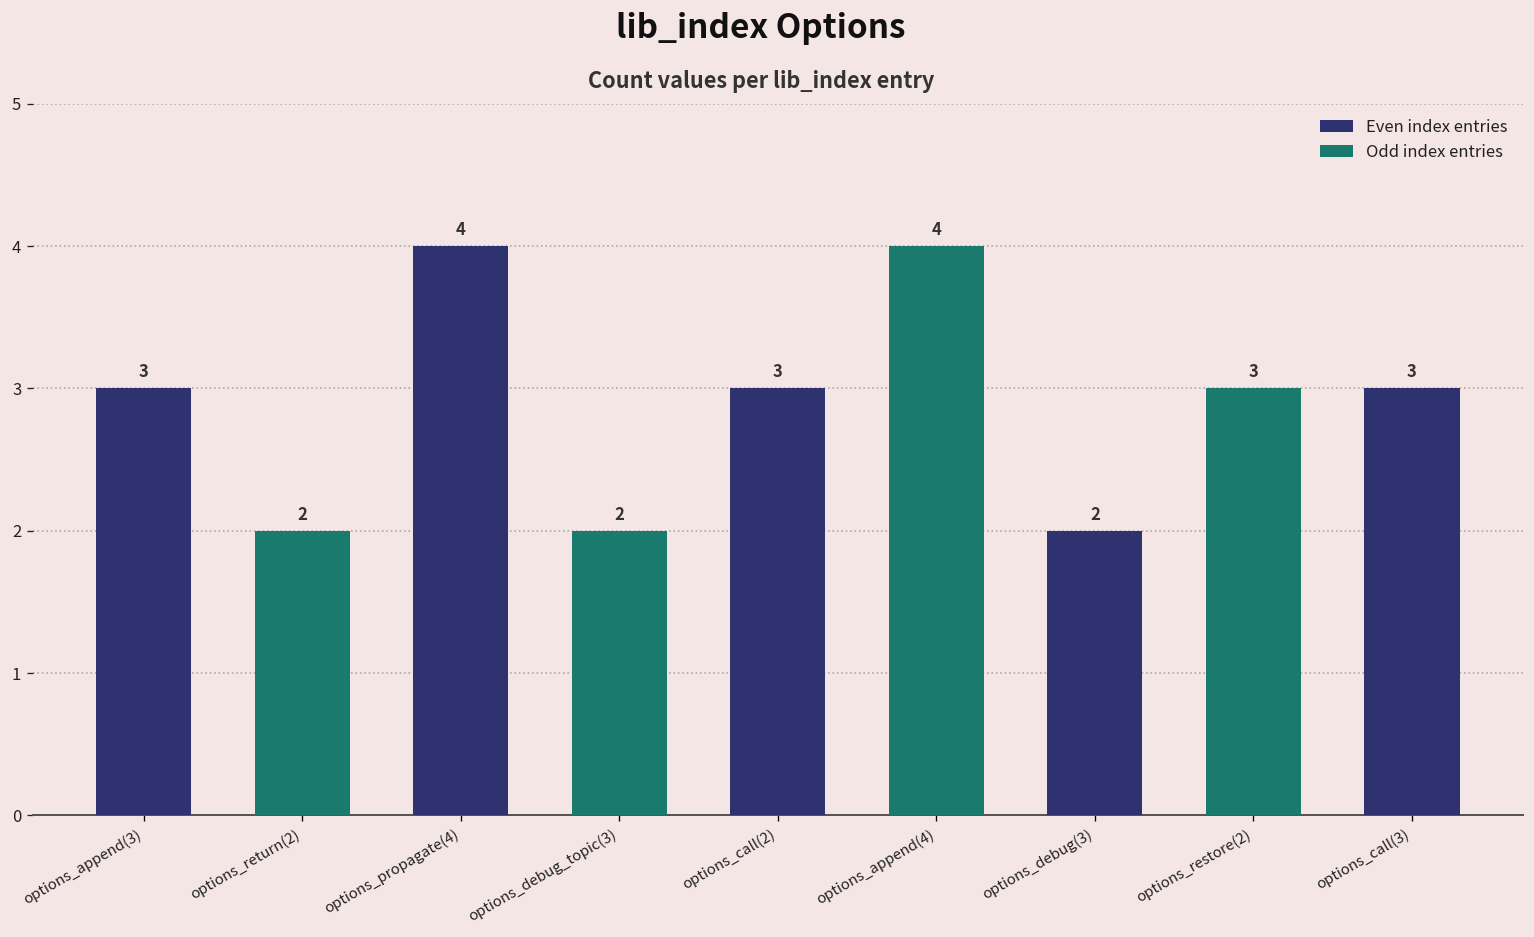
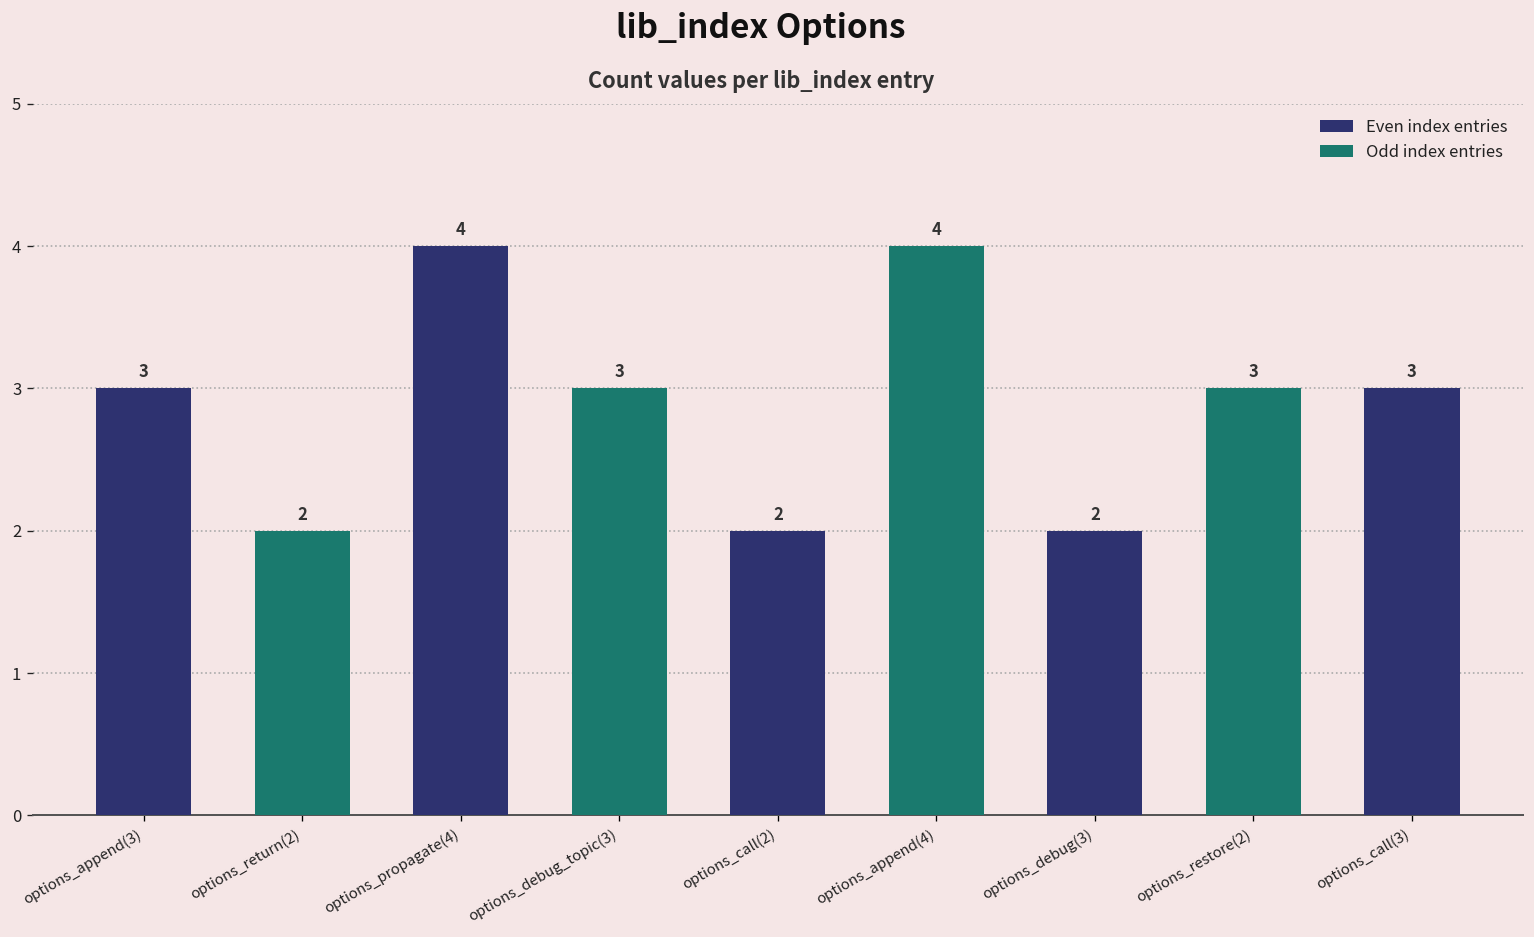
Odd index entries, options_debug_topic(3): 2 -> 3
Even index entries, options_call(2): 3 -> 2
